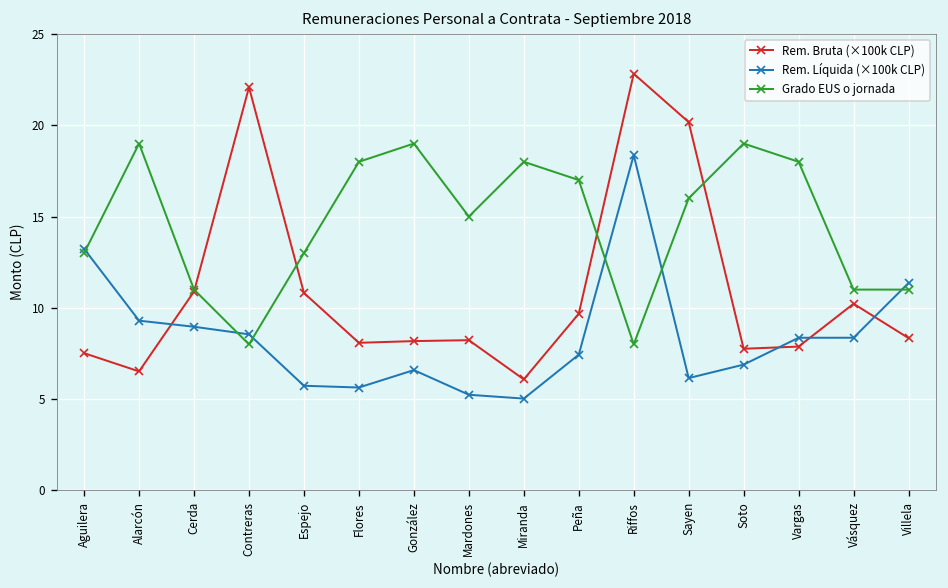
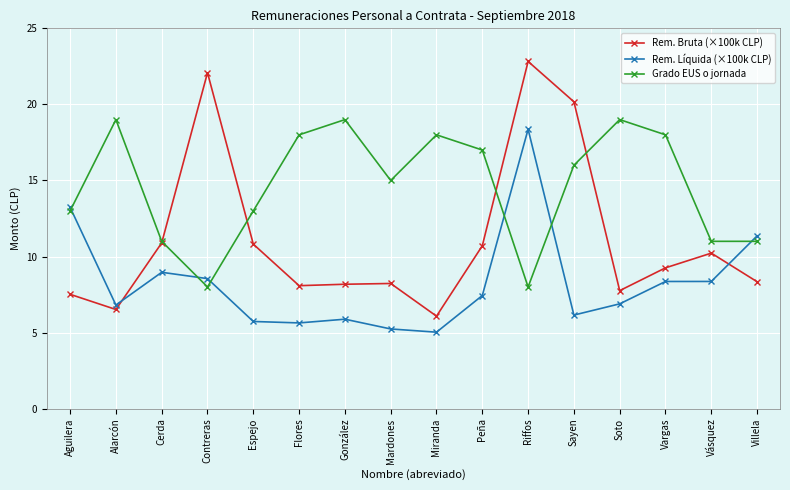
Rem. Líquida (×100k CLP), Alarcón: 9.3 -> 6.8
Rem. Líquida (×100k CLP), González: 6.6 -> 5.9
Rem. Bruta (×100k CLP), Peña: 9.7 -> 10.7
Rem. Bruta (×100k CLP), Vargas: 7.9 -> 9.3
